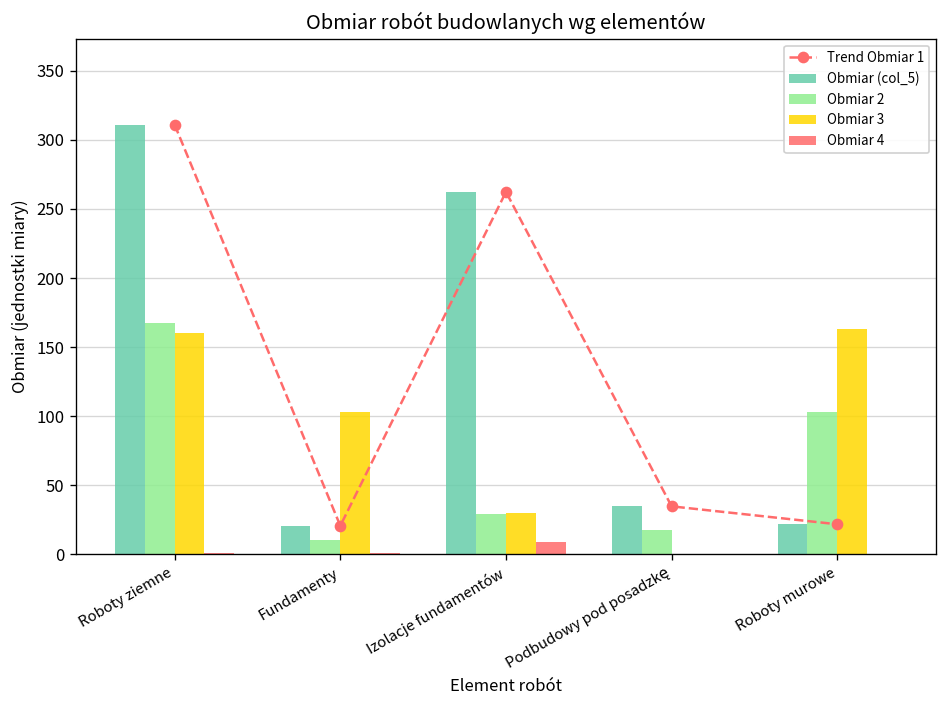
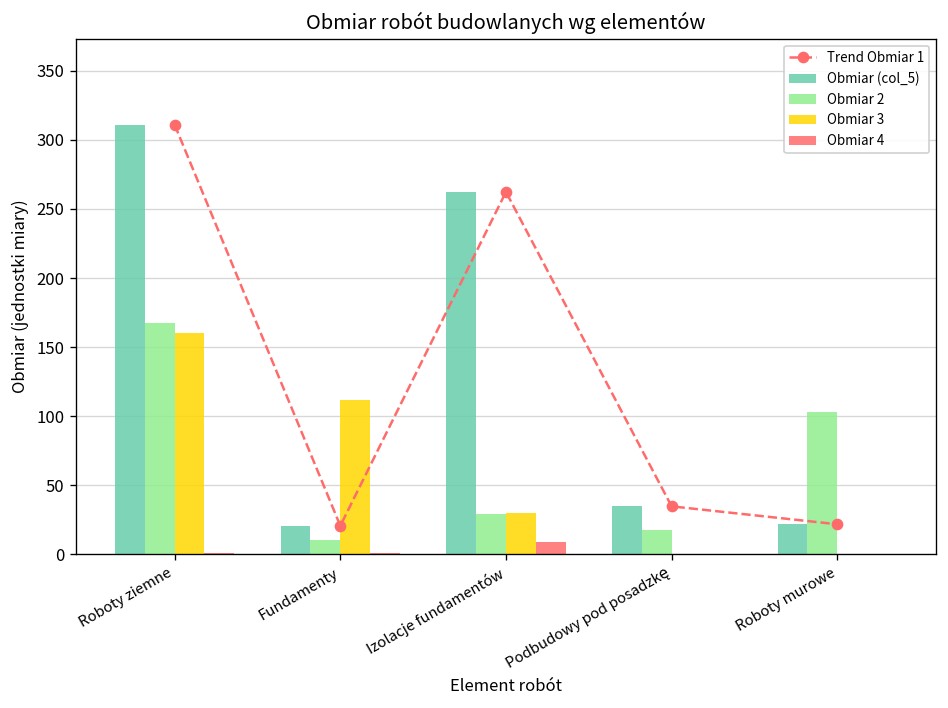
Obmiar 3, Fundamenty: 103 -> 112
Obmiar 3, Roboty murowe: 163 -> 0
